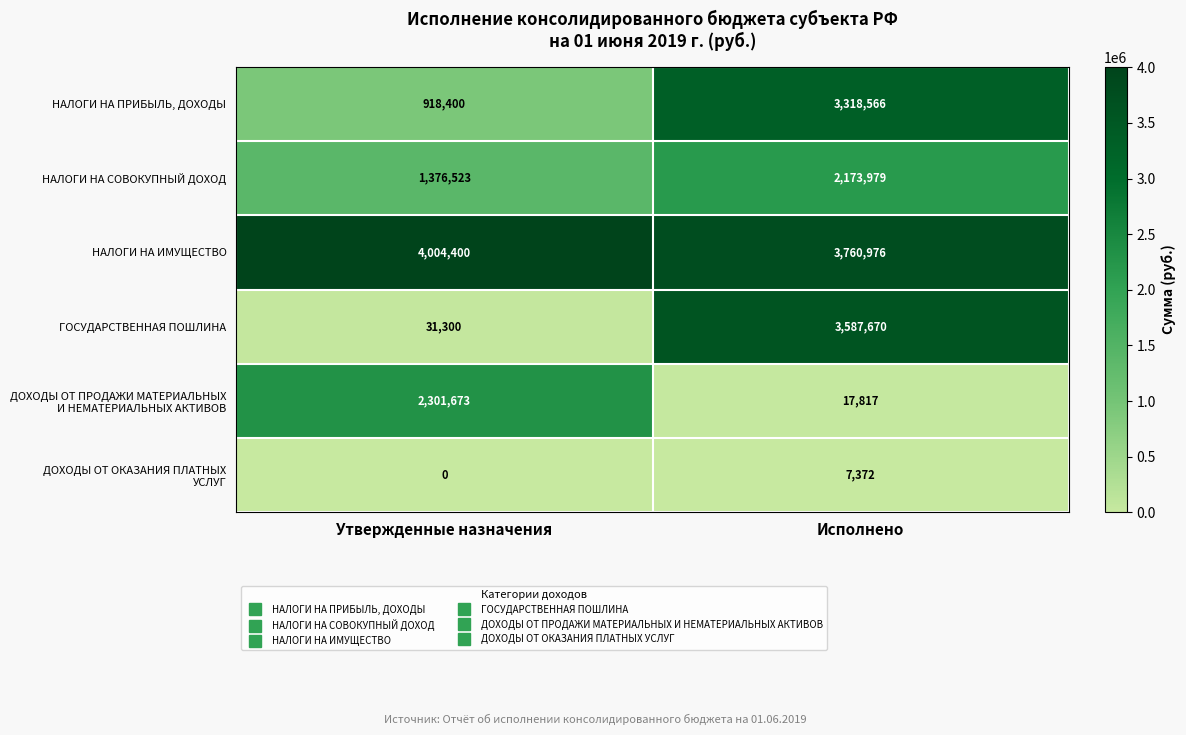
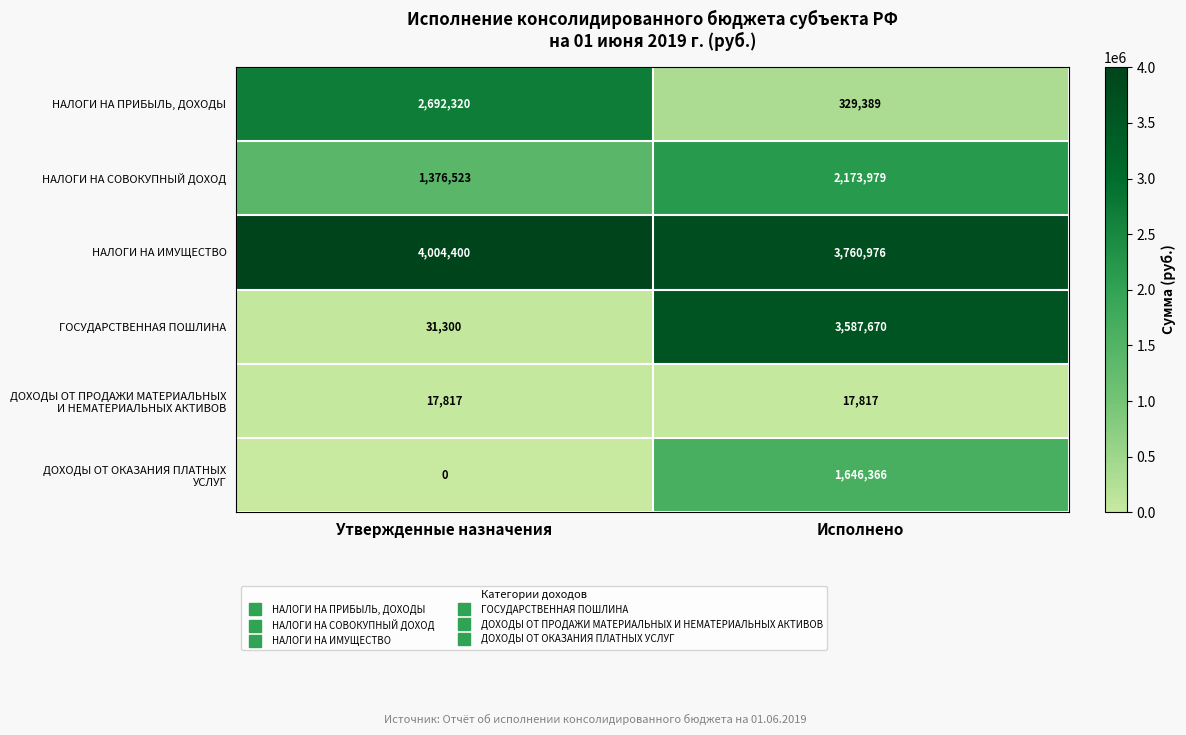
НАЛОГИ НА ПРИБЫЛЬ, ДОХОДЫ, Утвержденные назначения: 918,400 -> 2,692,320
НАЛОГИ НА ПРИБЫЛЬ, ДОХОДЫ, Исполнено: 3,318,566 -> 329,389
ДОХОДЫ ОТ ПРОДАЖИ МАТЕРИАЛЬНЫХ И НЕМАТЕРИАЛЬНЫХ АКТИВОВ, Утвержденные назначения: 2,301,673 -> 17,817
ДОХОДЫ ОТ ОКАЗАНИЯ ПЛАТНЫХ УСЛУГ, Исполнено: 7,372 -> 1,646,366
